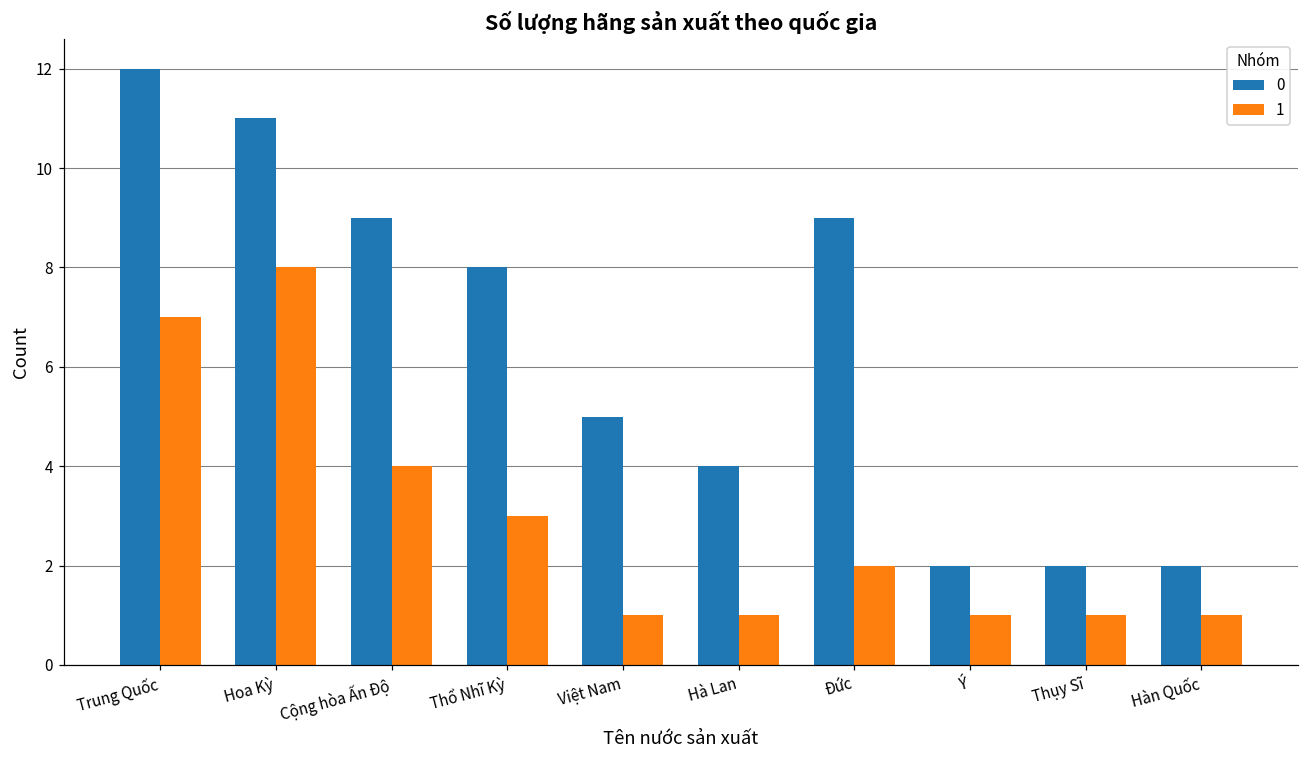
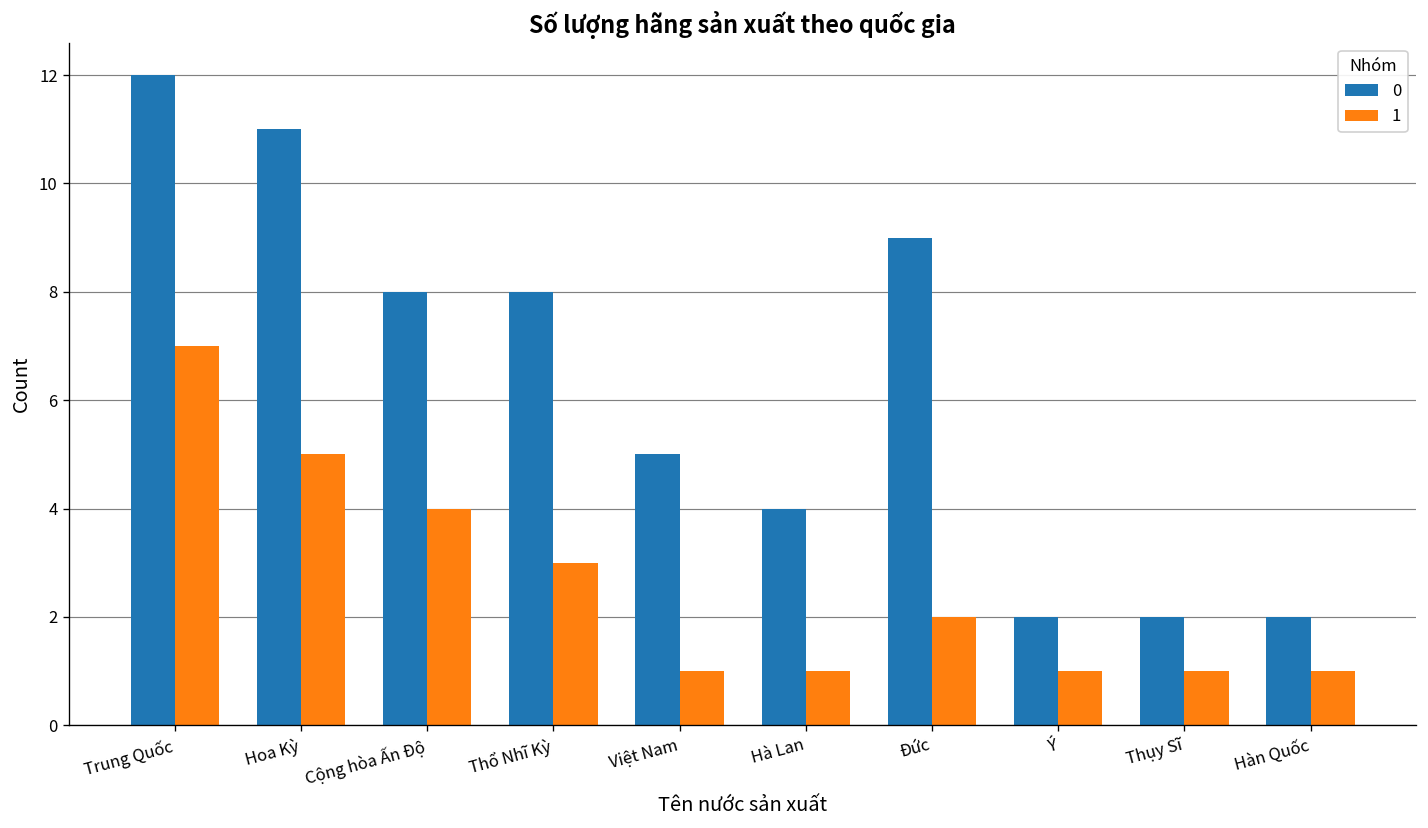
1, Hoa Kỳ: 8 -> 5
0, Cộng hòa Ấn Độ: 9 -> 8
